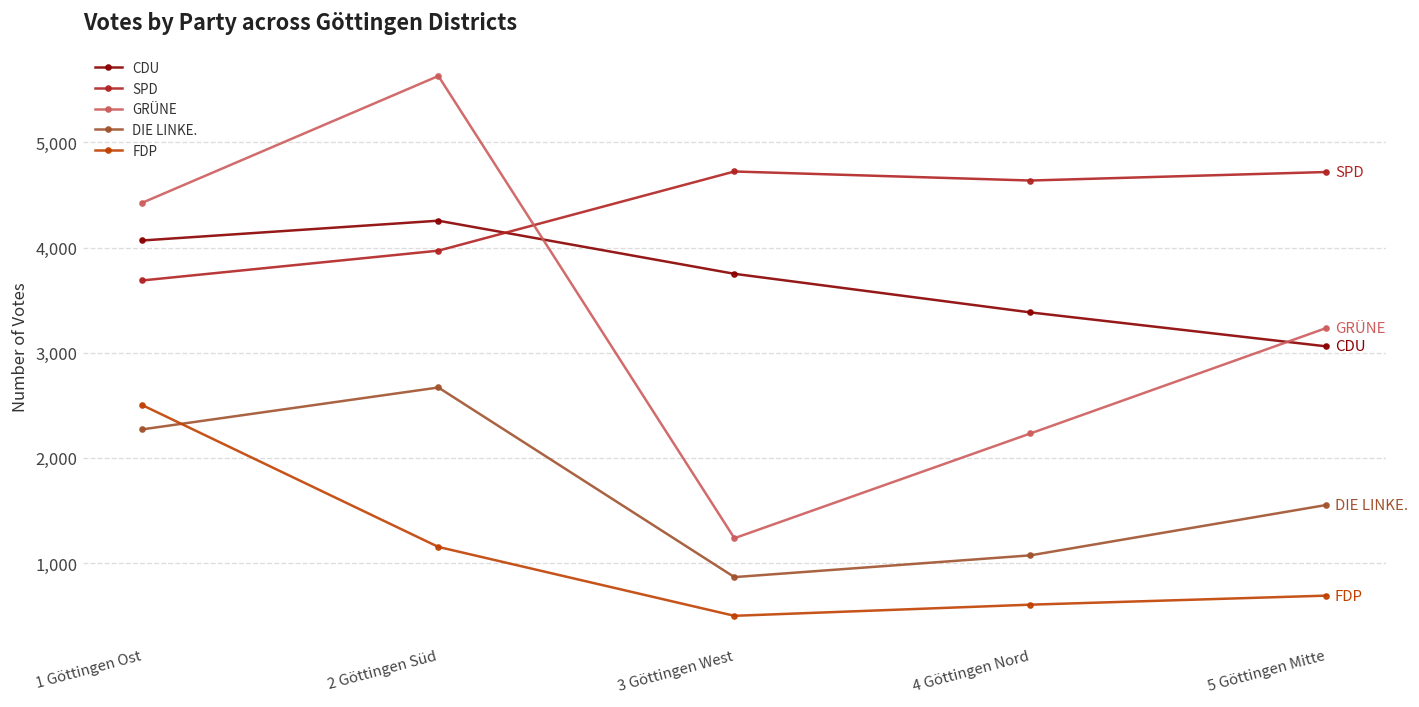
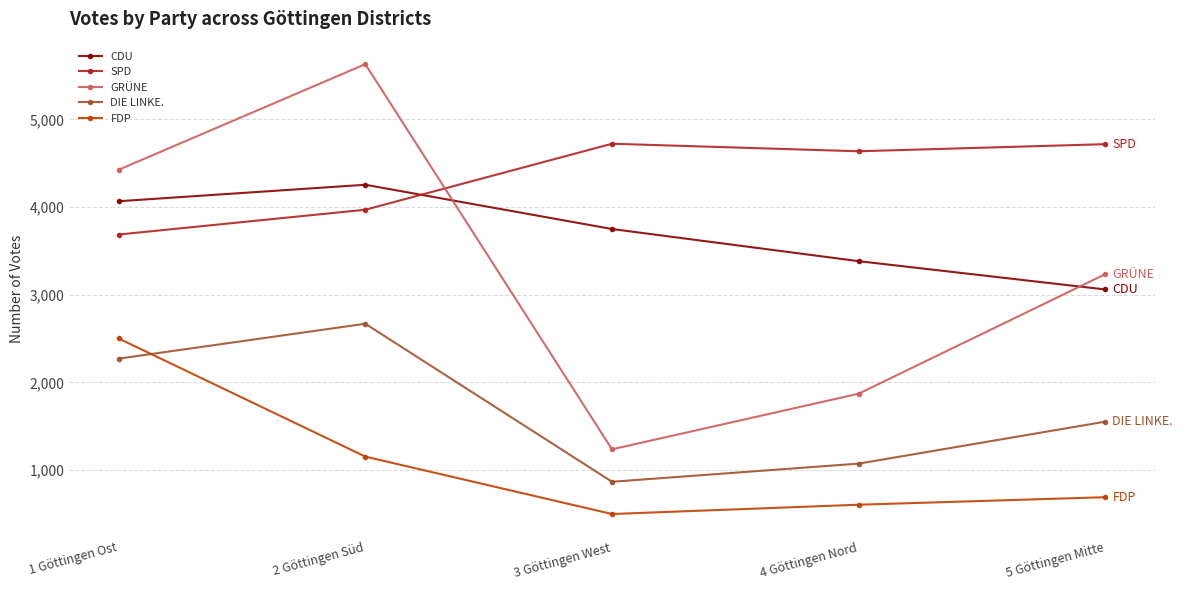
GRÜNE, 4 Göttingen Nord: 2,200 -> 1,900
